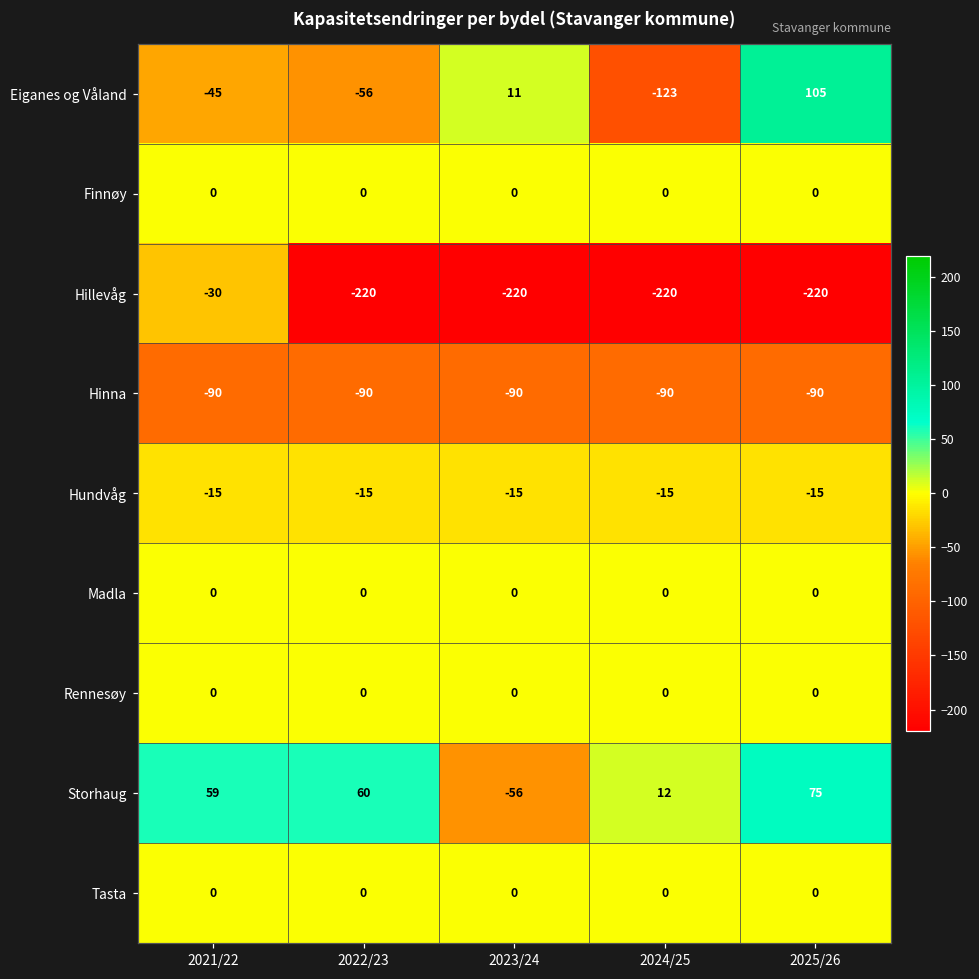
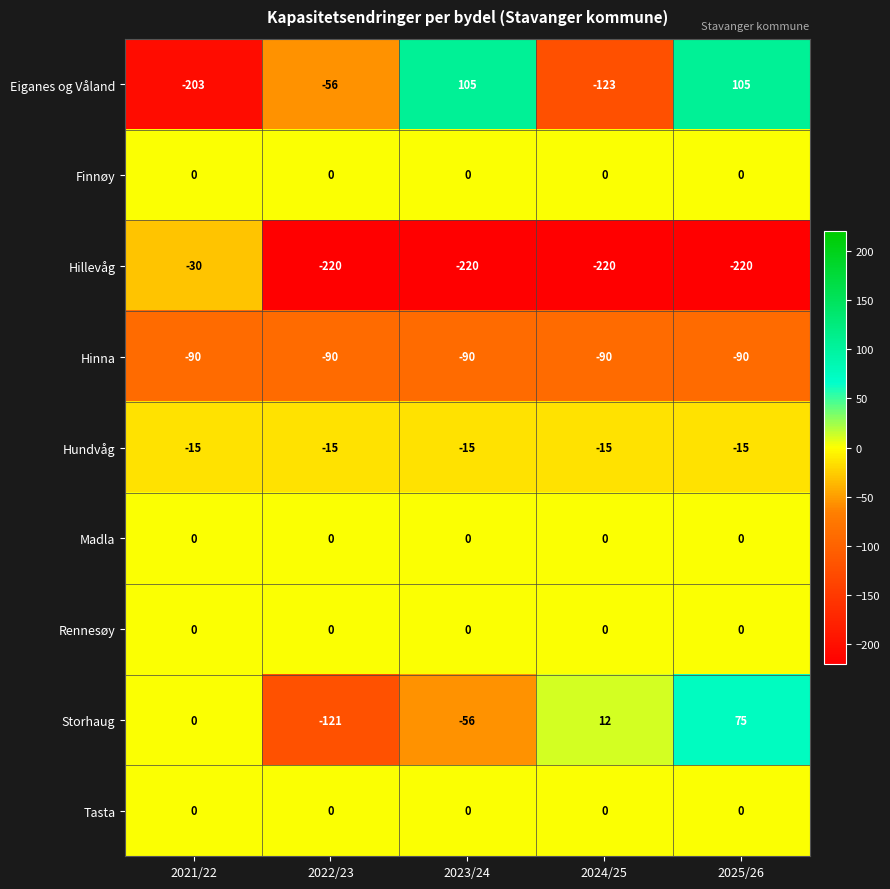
Eiganes og Våland, 2021/22: -45 -> -203
Eiganes og Våland, 2023/24: 11 -> 105
Storhaug, 2021/22: 59 -> 0
Storhaug, 2022/23: 60 -> -121
